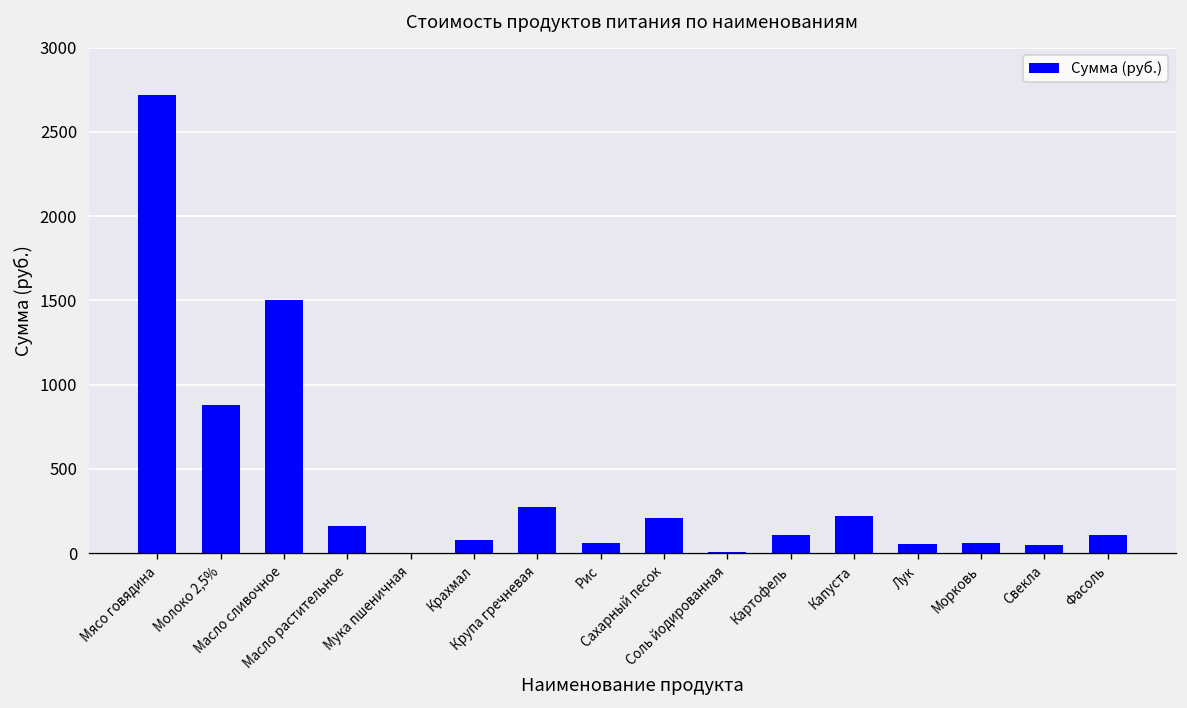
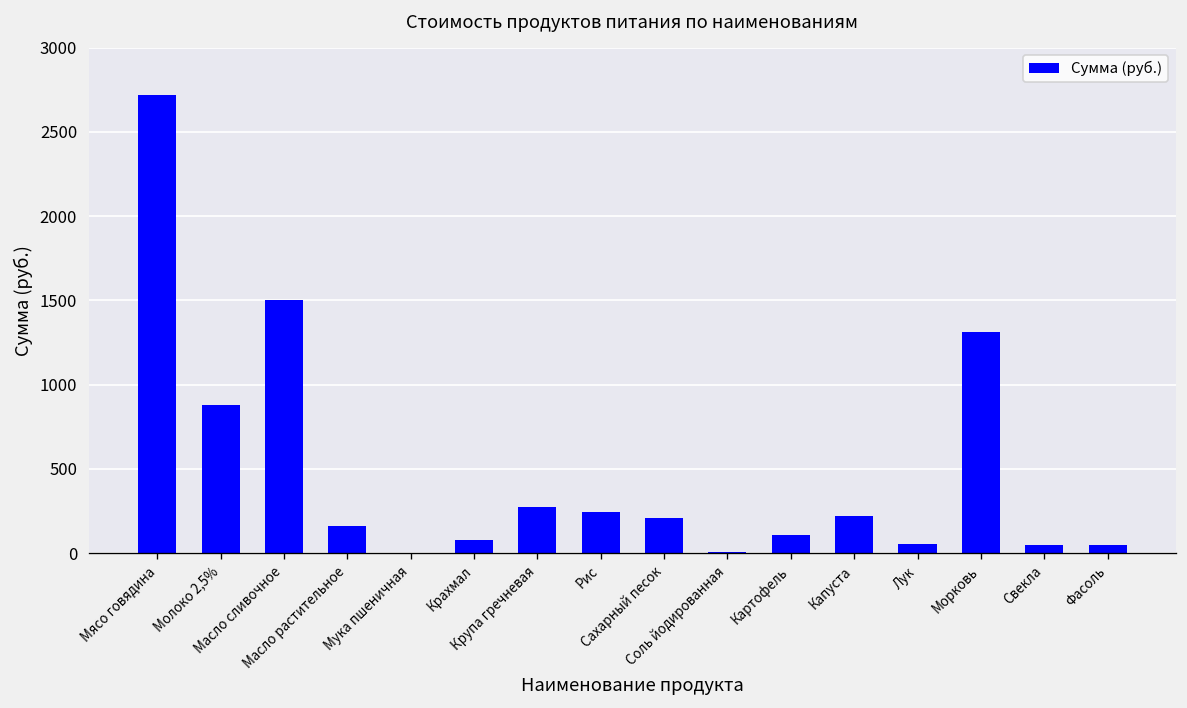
Рис: 60 -> 240
Морковь: 60 -> 1310
Фасоль: 100 -> 50
